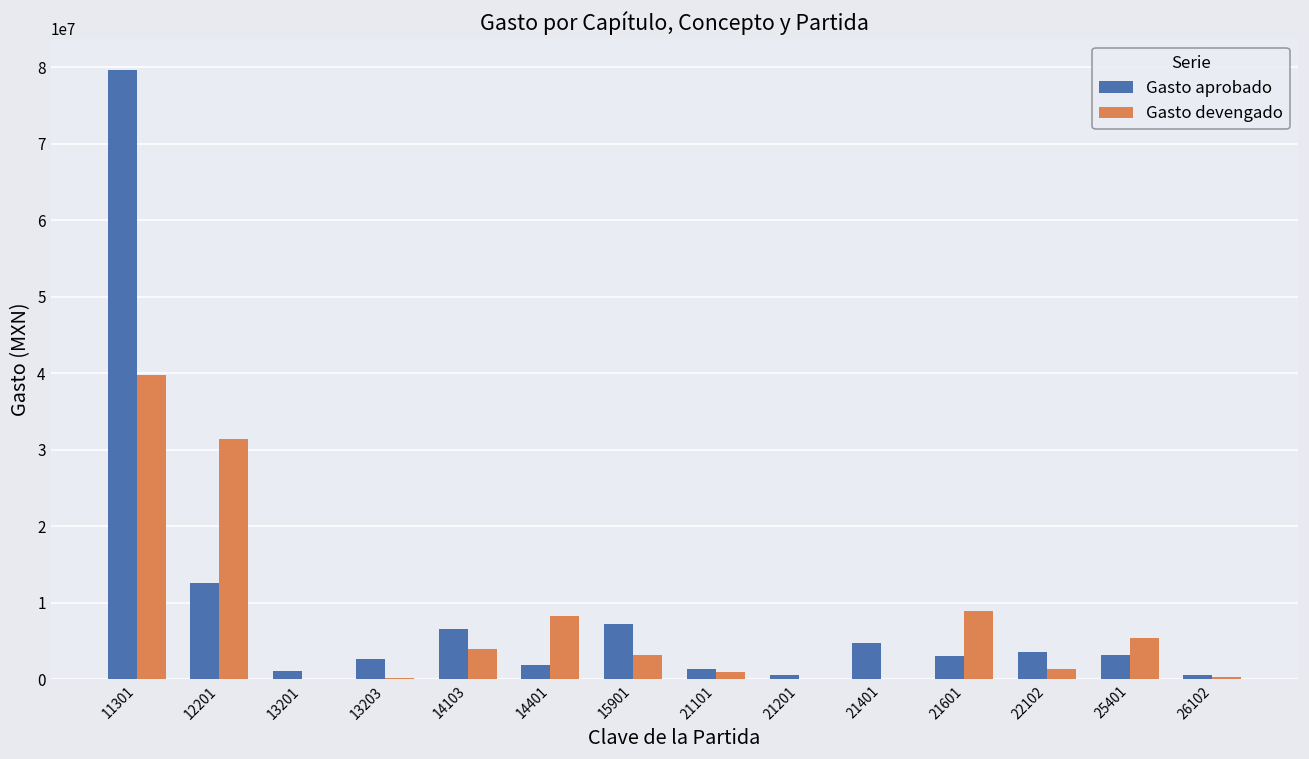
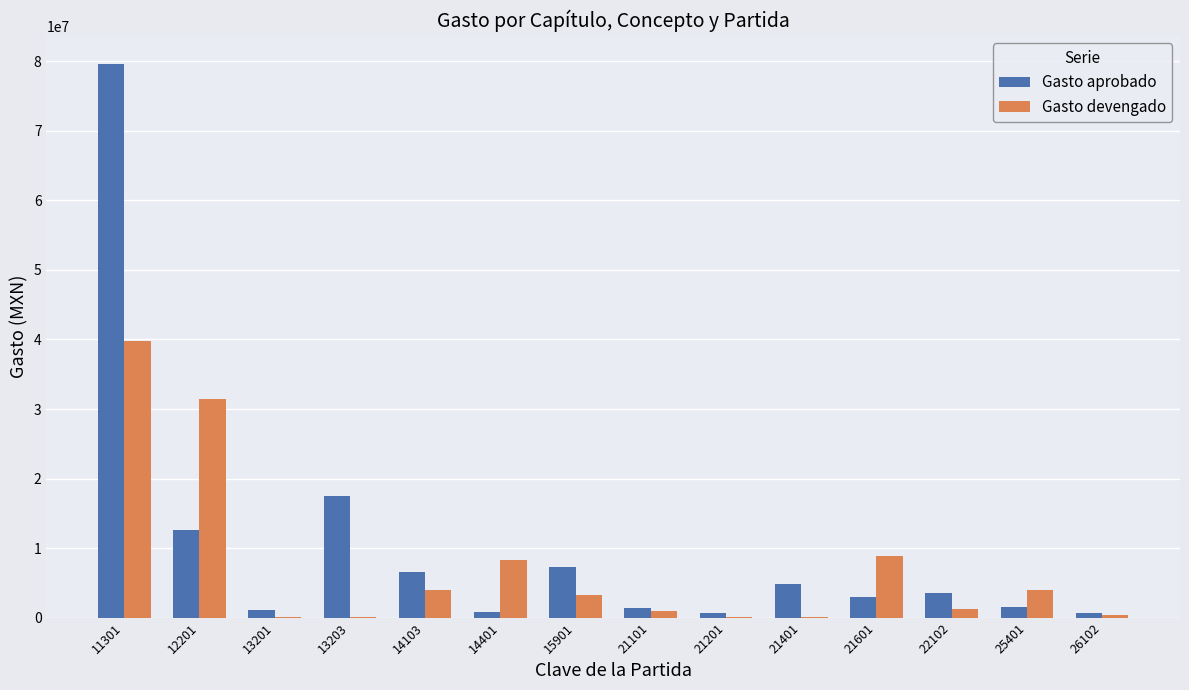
Gasto aprobado, 13203: 3000000 -> 18000000
Gasto aprobado, 14401: 2000000 -> 1000000
Gasto aprobado, 25401: 3000000 -> 1000000
Gasto devengado, 25401: 5000000 -> 4000000
